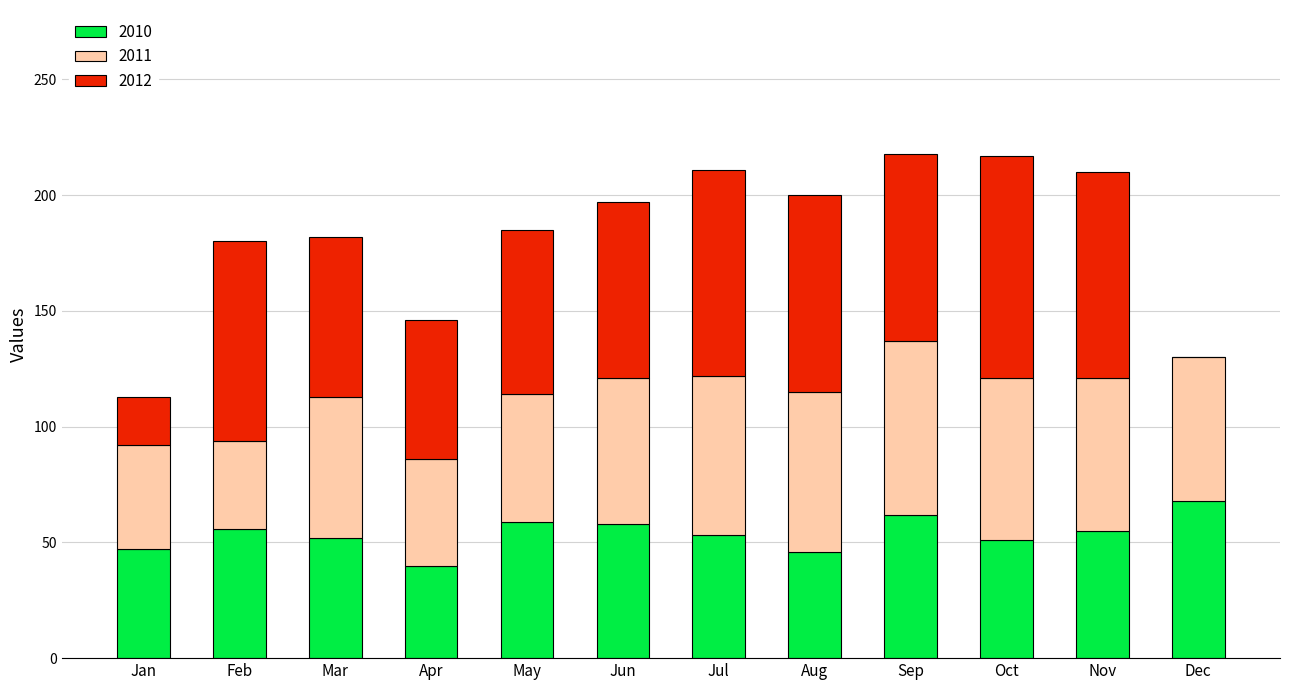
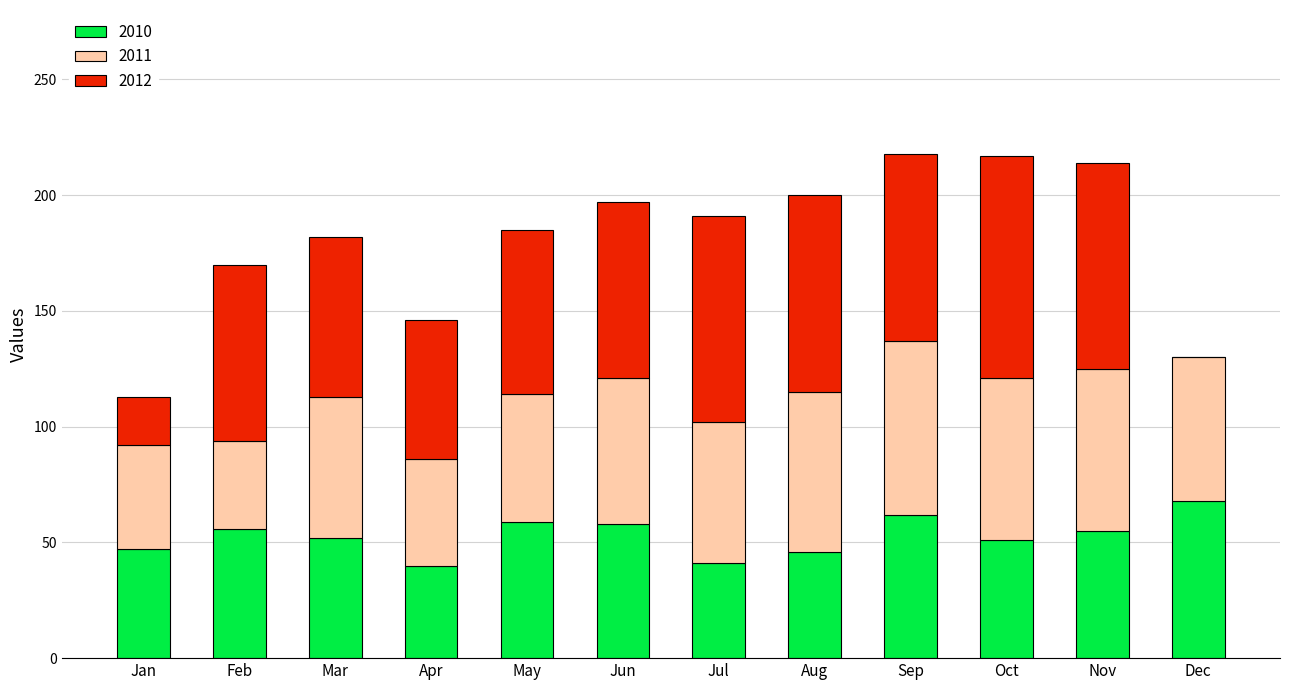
2012, Feb: 86 -> 76
2010, Jul: 53 -> 41
2011, Jul: 69 -> 61
2011, Nov: 66 -> 70
